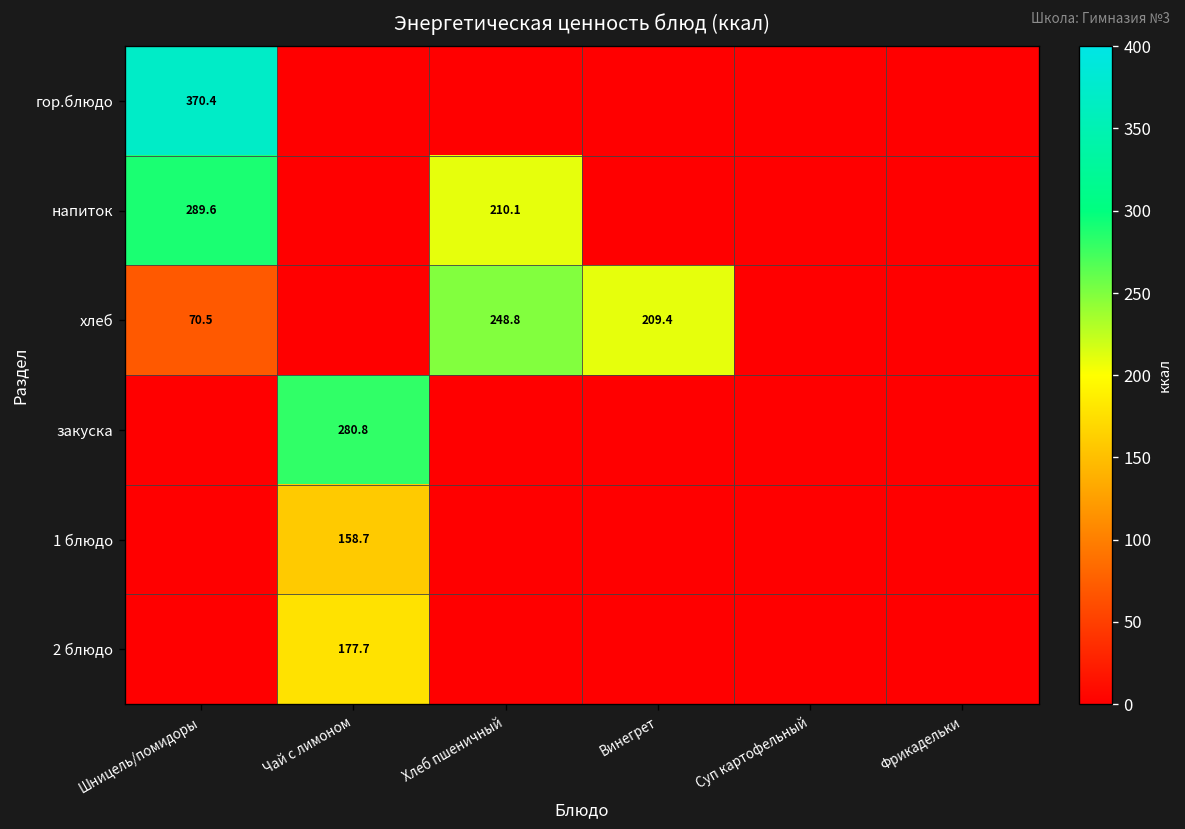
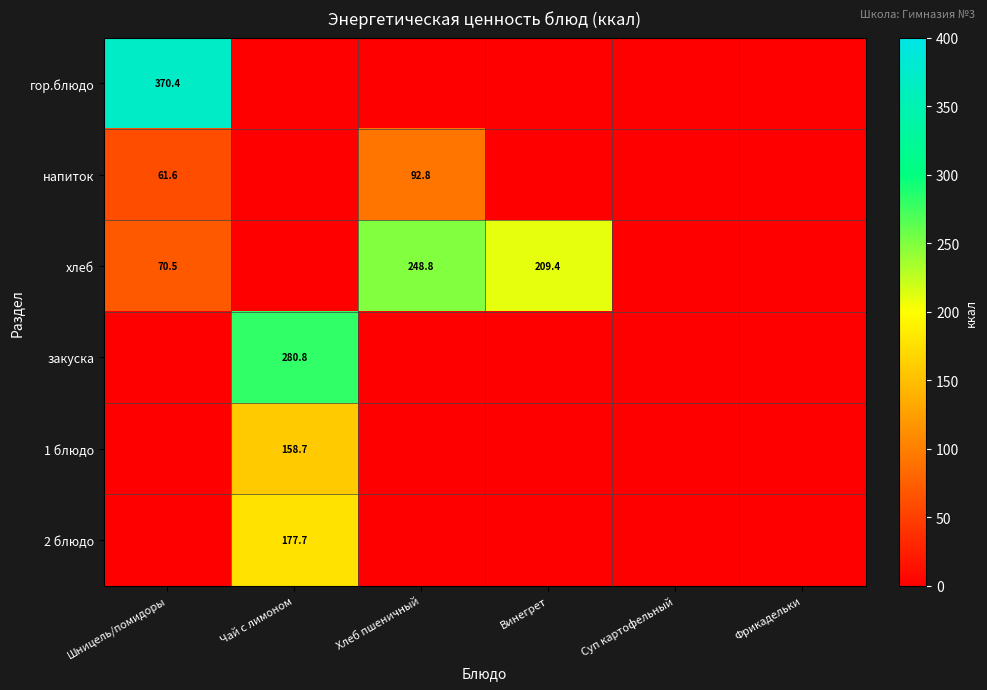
напиток, Шницель/помидоры: 289.6 -> 61.6
напиток, Хлеб пшеничный: 210.1 -> 92.8
